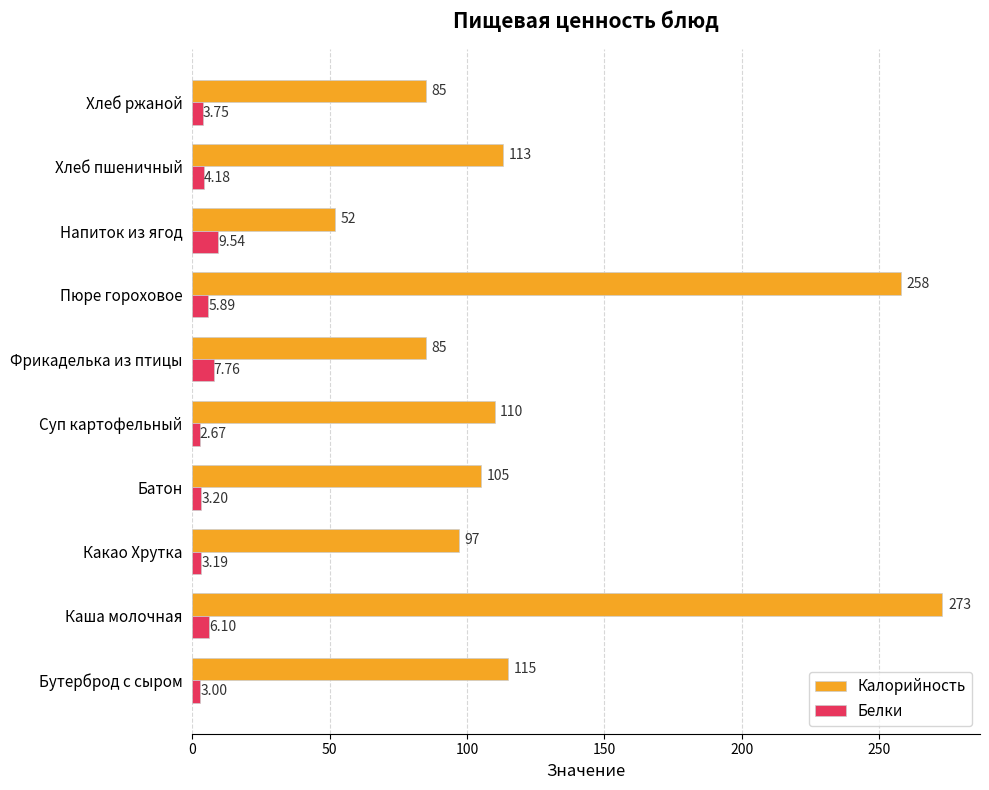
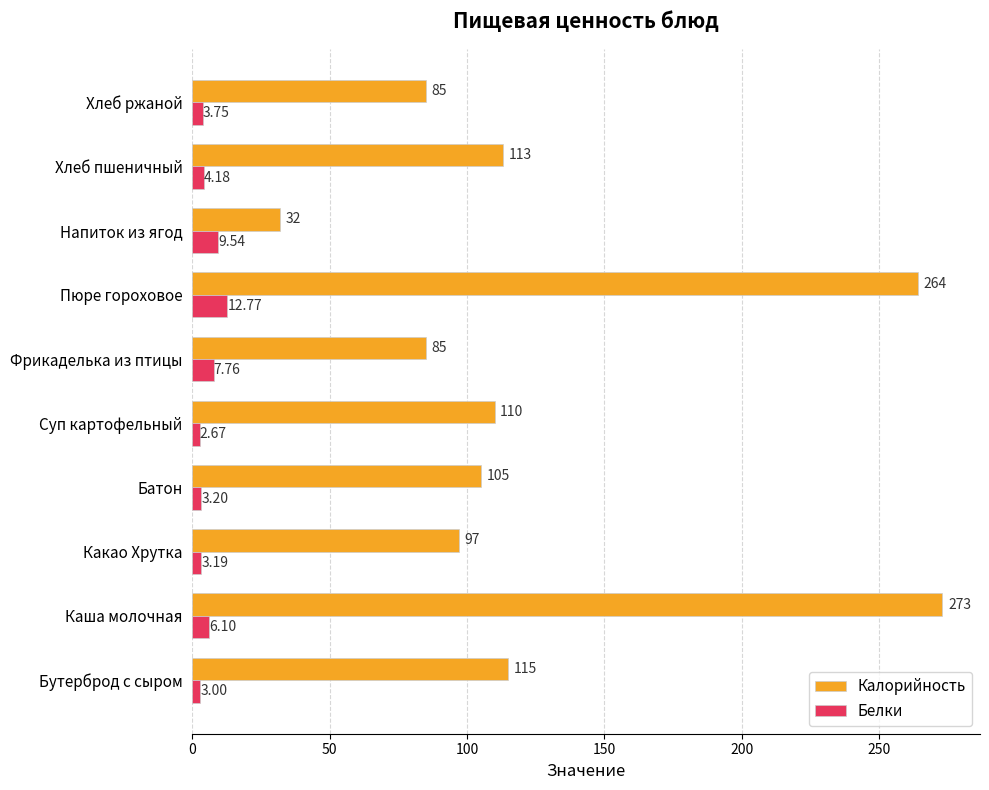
Калорийность, Напиток из ягод: 52 -> 32
Калорийность, Пюре гороховое: 258 -> 264
Белки, Пюре гороховое: 5.89 -> 12.77
